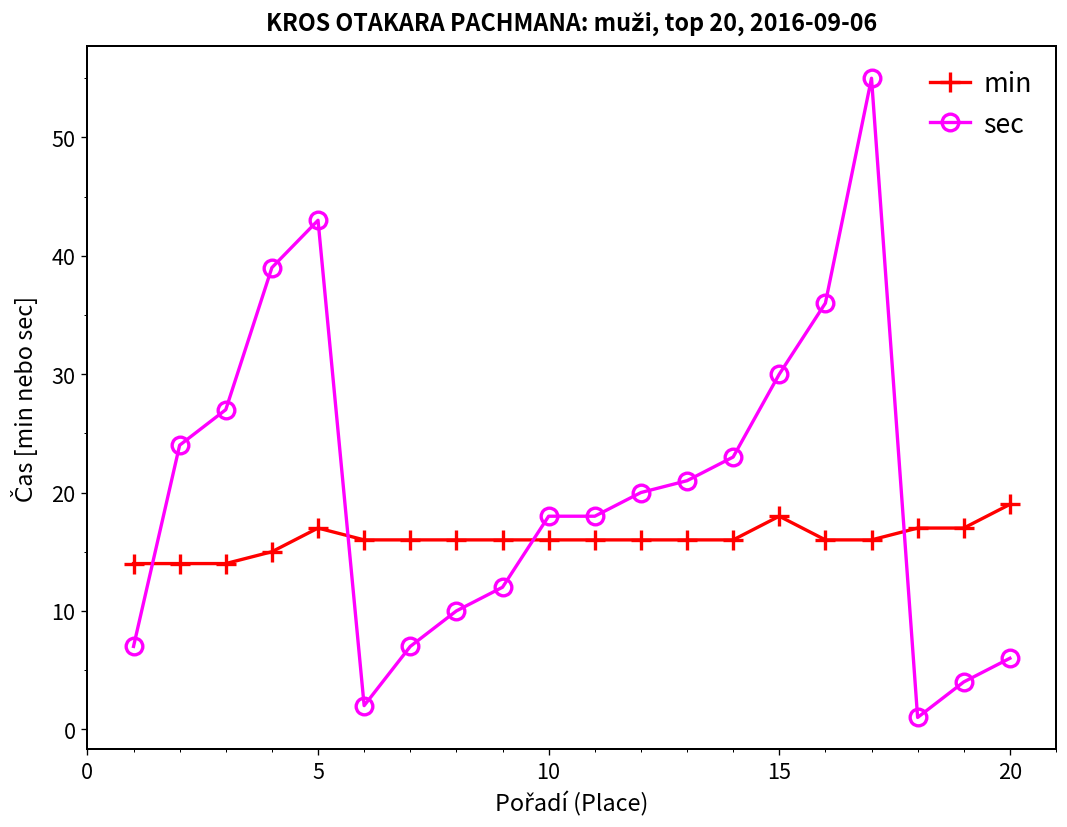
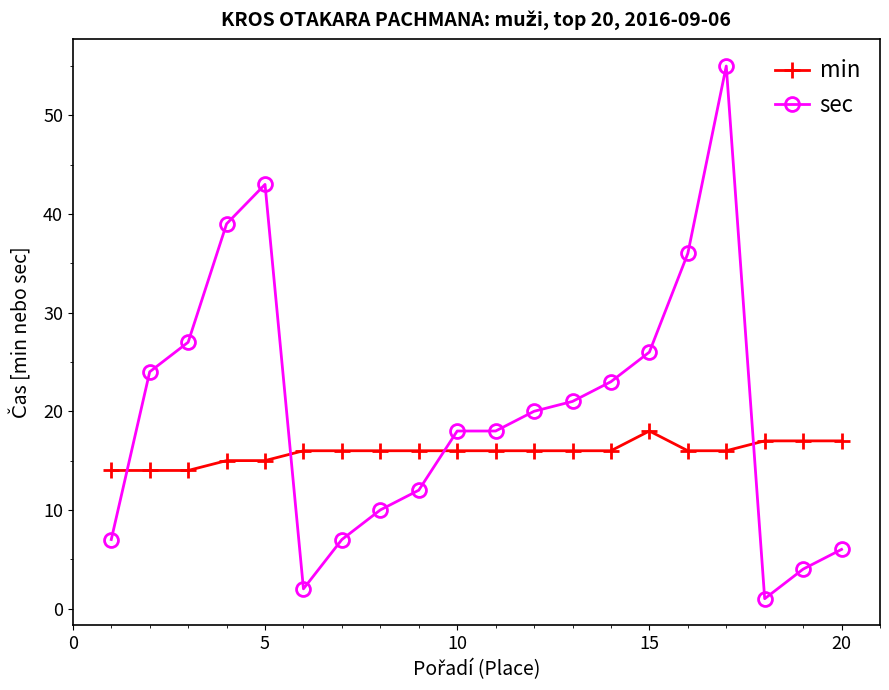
min, 5: 17 -> 15
sec, 15: 30 -> 26
min, 20: 19 -> 17
